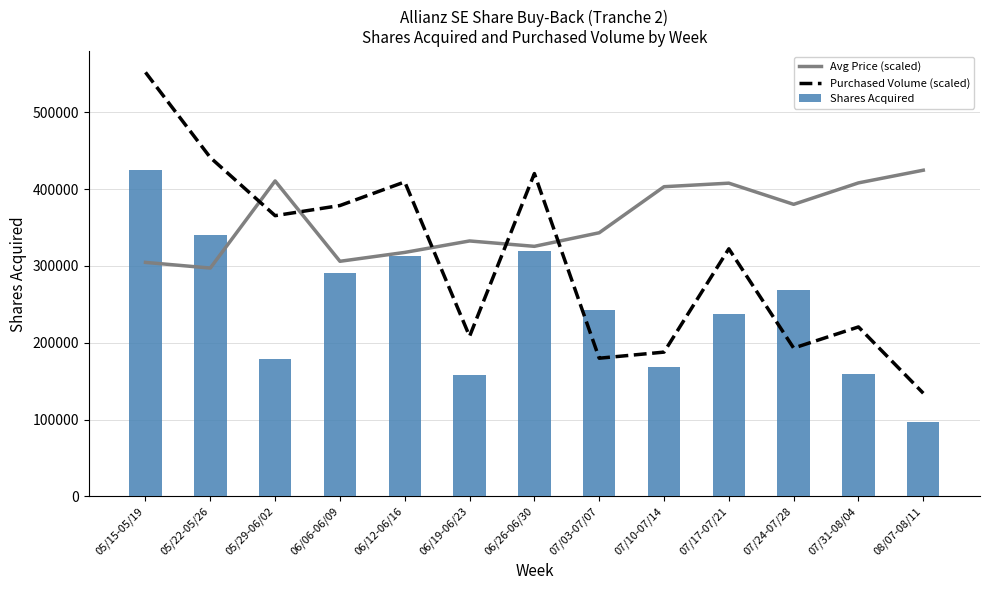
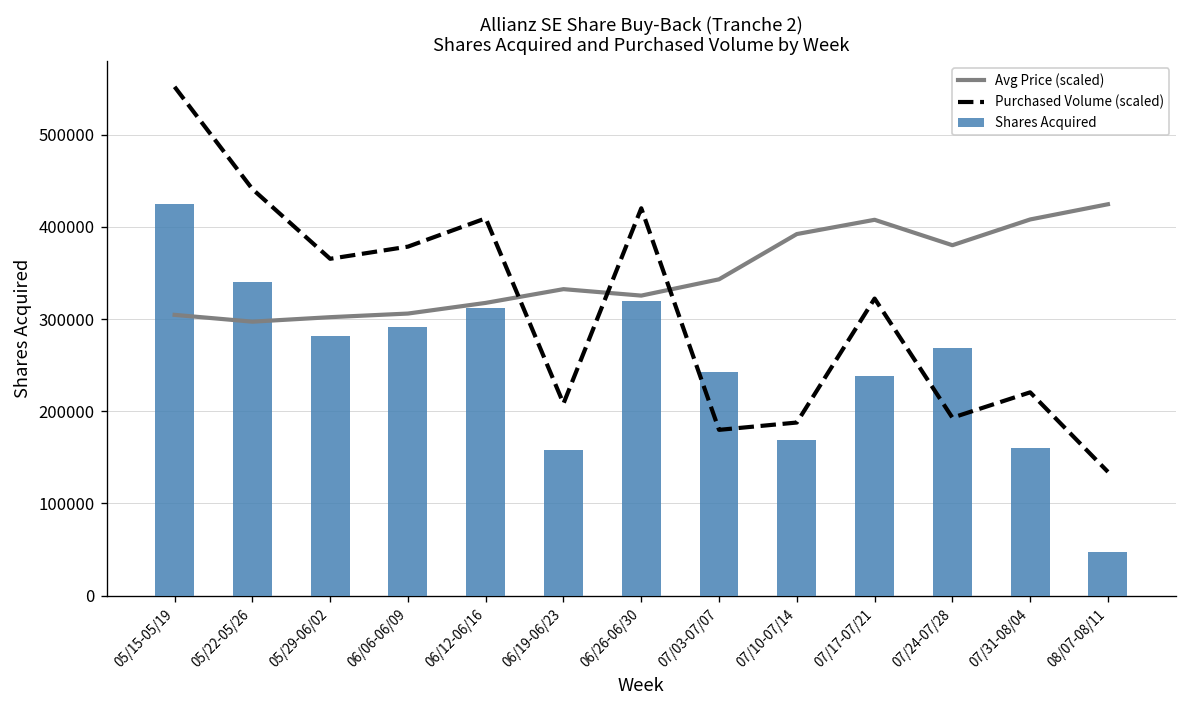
Avg Price (scaled), 05/29-06/02: 410000 -> 300000
Shares Acquired, 05/29-06/02: 180000 -> 280000
Avg Price (scaled), 07/10-07/14: 400000 -> 390000
Shares Acquired, 08/07-08/11: 100000 -> 50000
